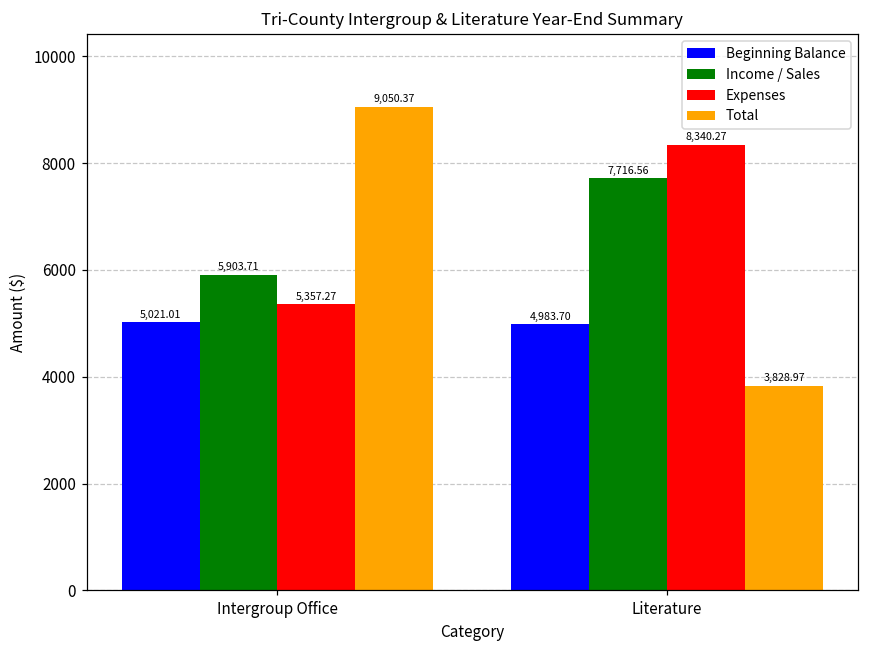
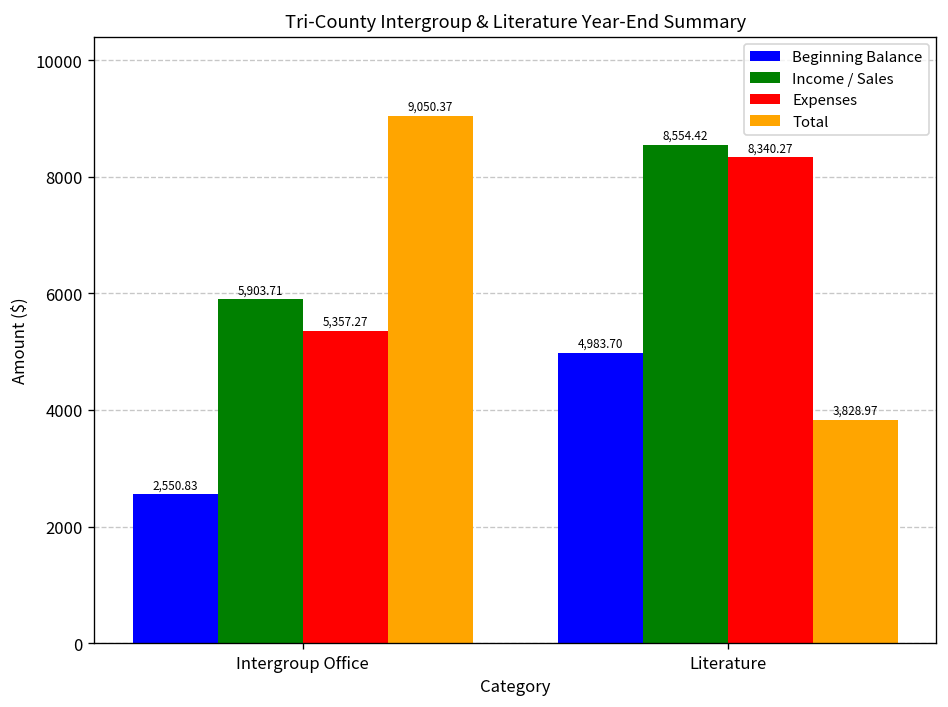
Beginning Balance, Intergroup Office: 5,021.01 -> 2,550.83
Income / Sales, Literature: 7,716.56 -> 8,554.42
